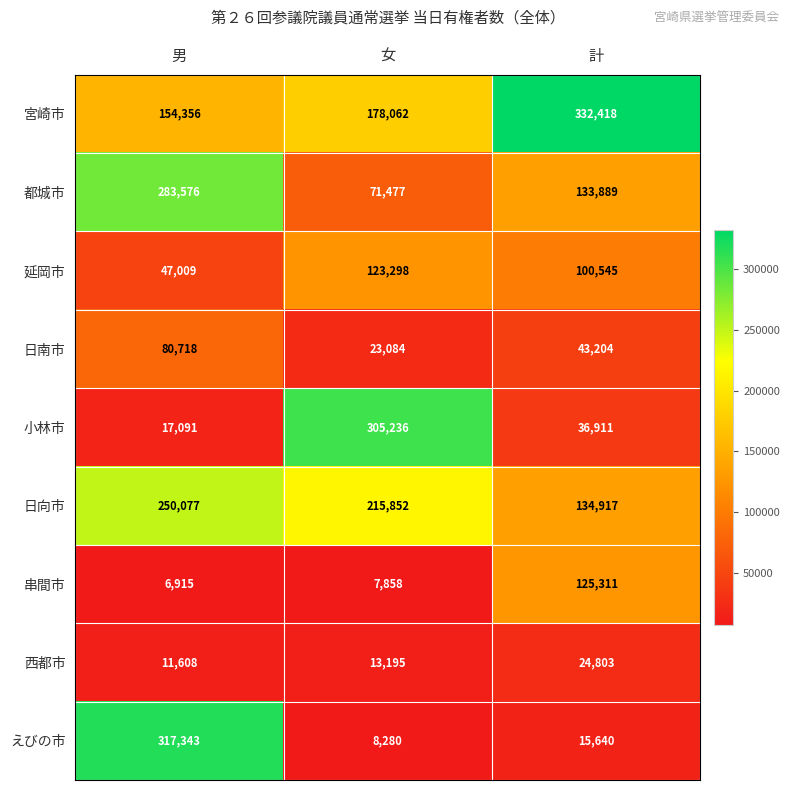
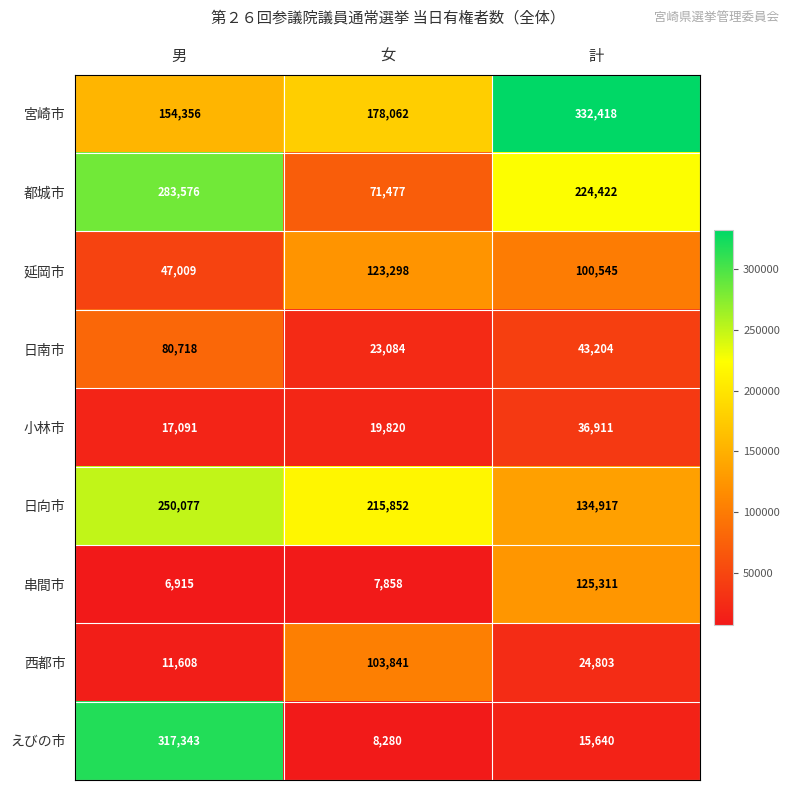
都城市, 計: 133,889 -> 224,422
小林市, 女: 305,236 -> 19,820
西都市, 女: 13,195 -> 103,841
